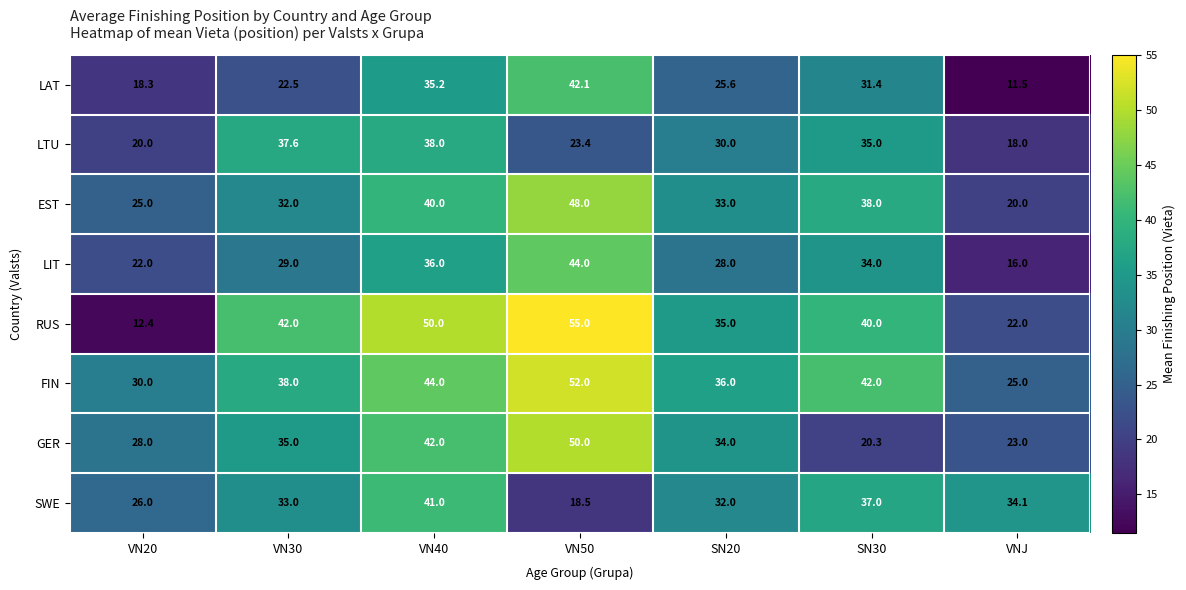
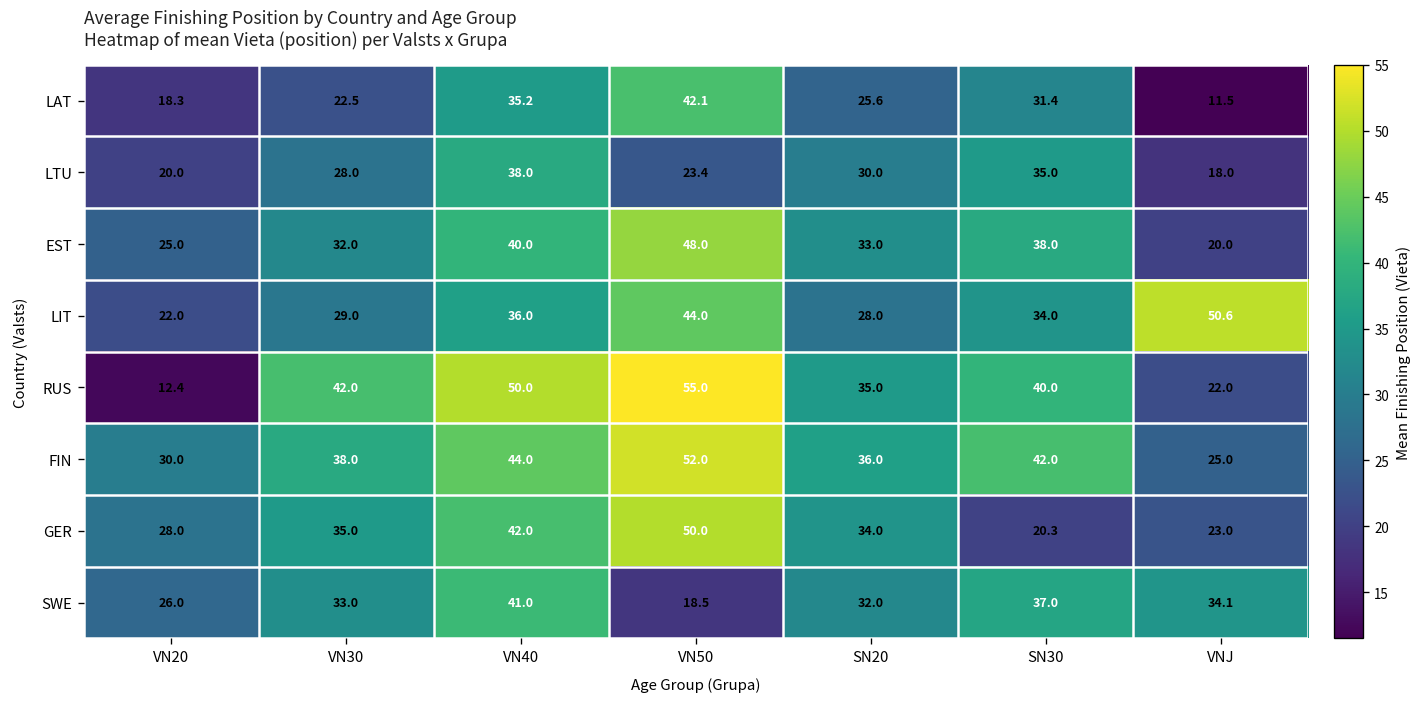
LTU, VN30: 37.6 -> 28.0
LIT, VNJ: 16.0 -> 50.6
